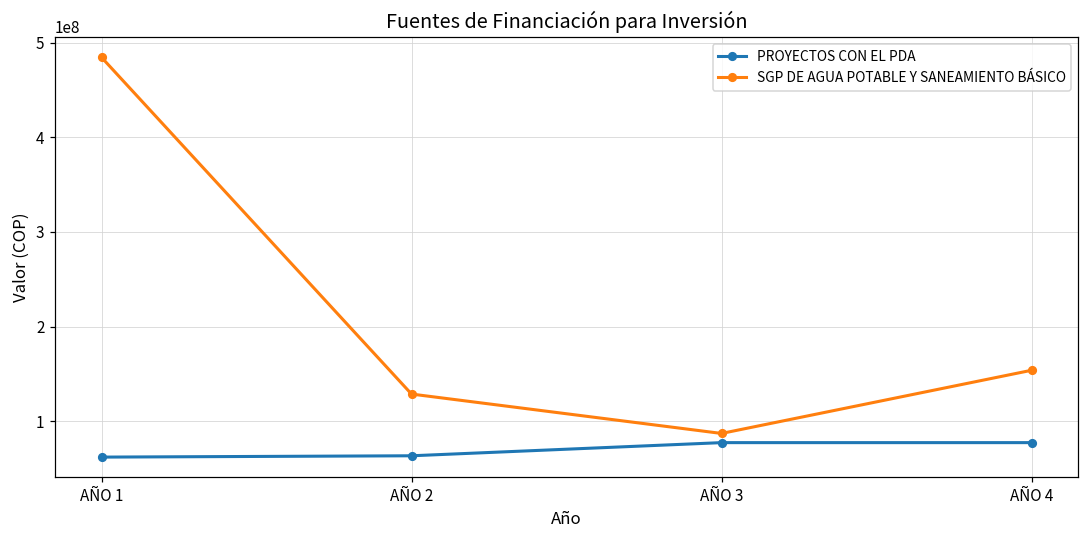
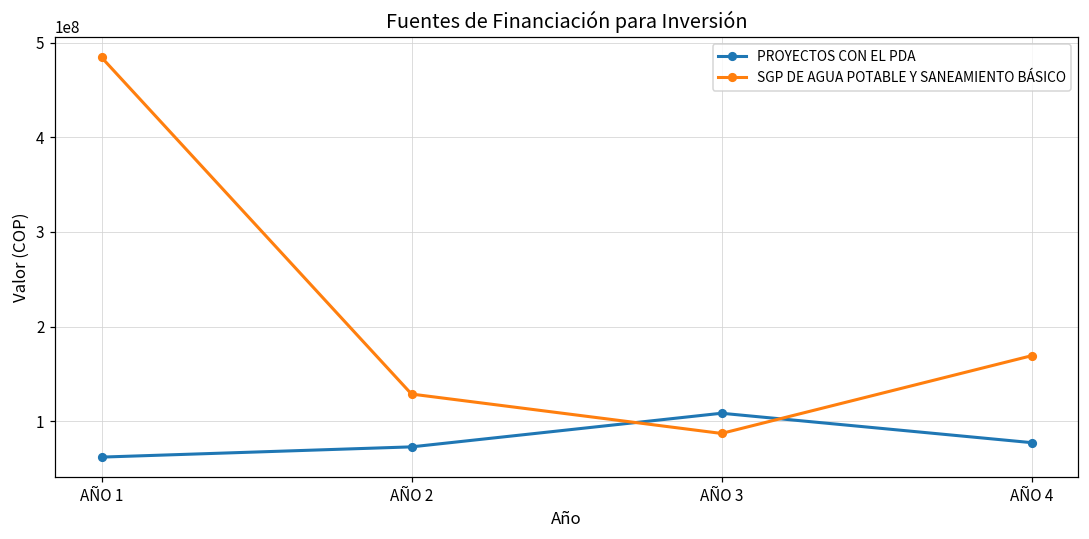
PROYECTOS CON EL PDA, AÑO 2: 60000000 -> 70000000
PROYECTOS CON EL PDA, AÑO 3: 80000000 -> 110000000
SGP DE AGUA POTABLE Y SANEAMIENTO BÁSICO, AÑO 4: 150000000 -> 170000000
